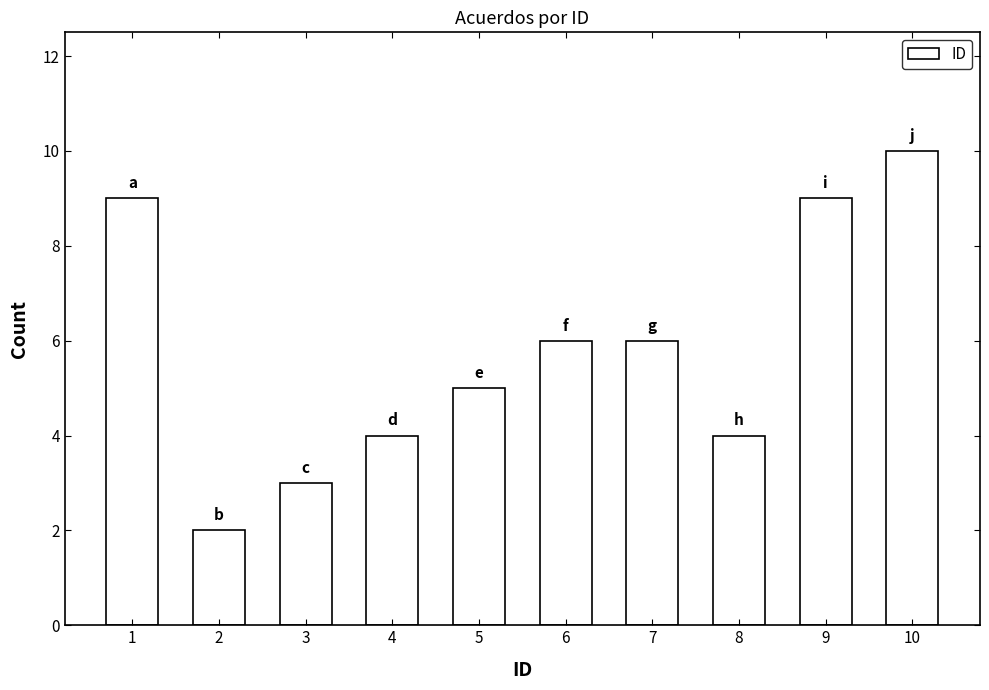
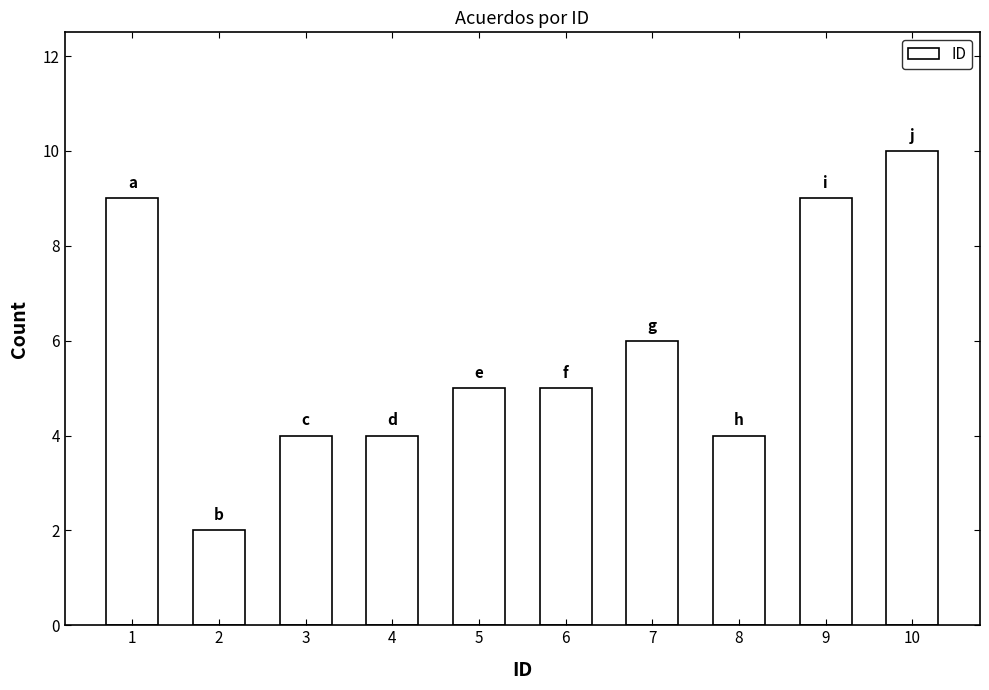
3: 3 -> 4
6: 6 -> 5
